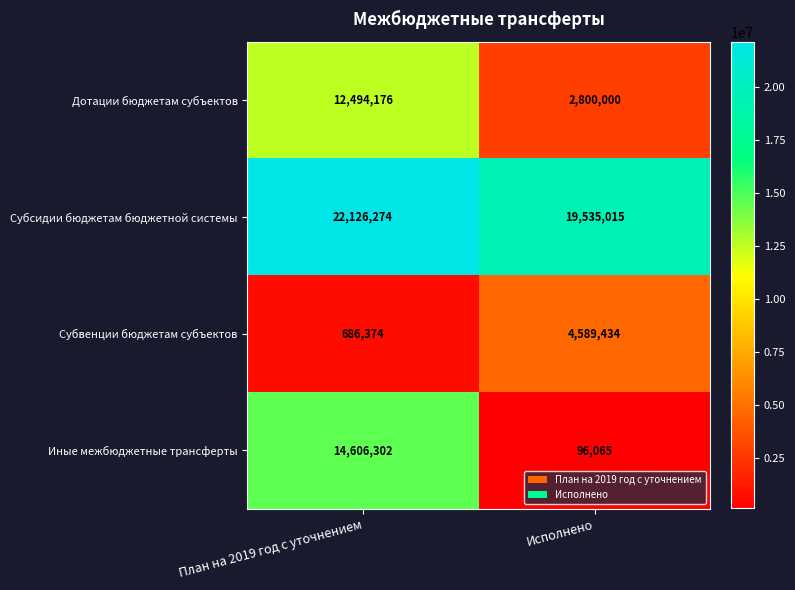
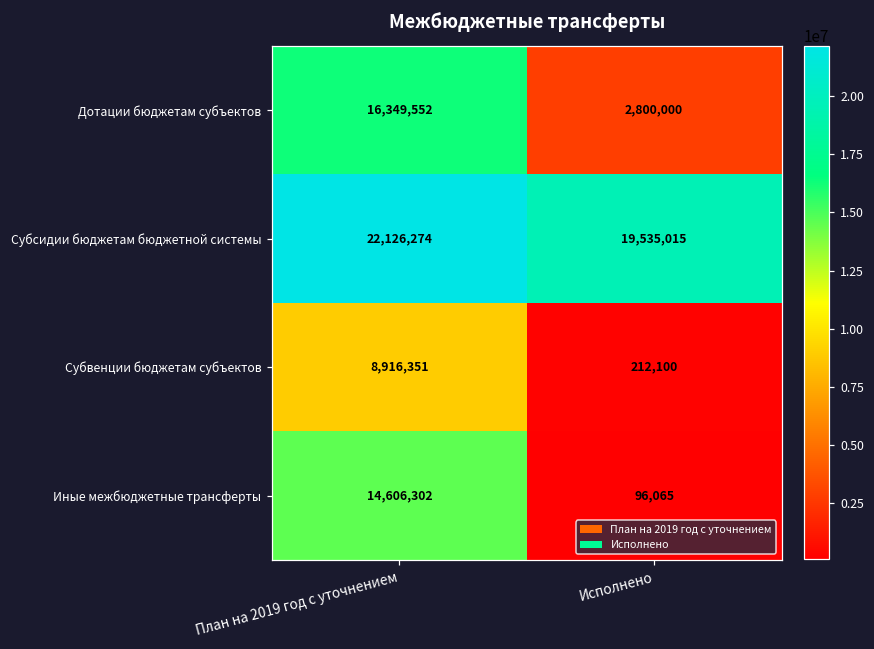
Дотации бюджетам субъектов, План на 2019 год с уточнением: 12,494,176 -> 16,349,552
Субвенции бюджетам субъектов, План на 2019 год с уточнением: 686,374 -> 8,916,351
Субвенции бюджетам субъектов, Исполнено: 4,589,434 -> 212,100
